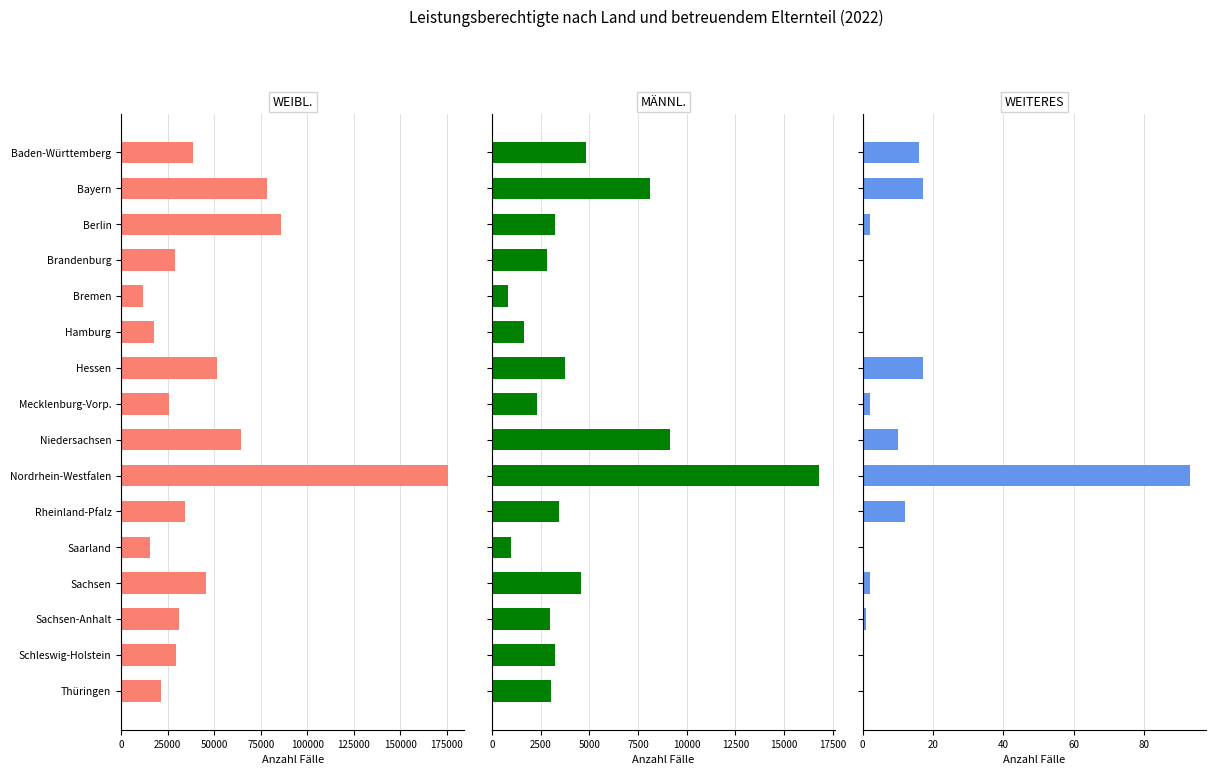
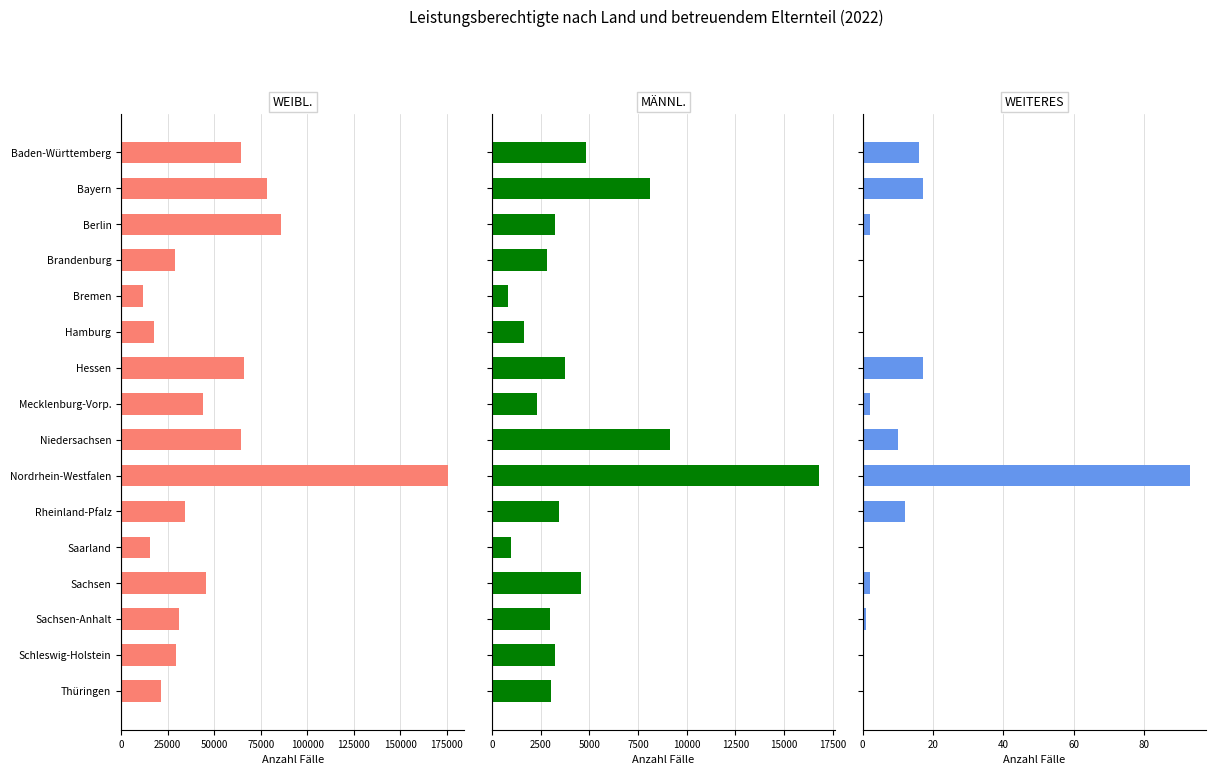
WEIBL., Baden-Württemberg: 39000 -> 64000
WEIBL., Hessen: 52000 -> 66000
WEIBL., Mecklenburg-Vorp.: 26000 -> 44000
